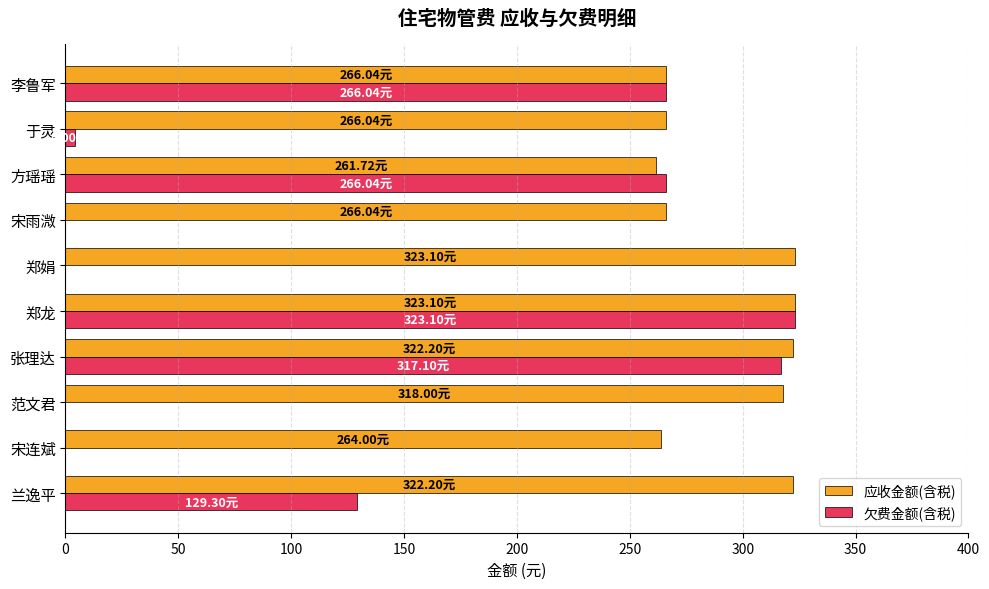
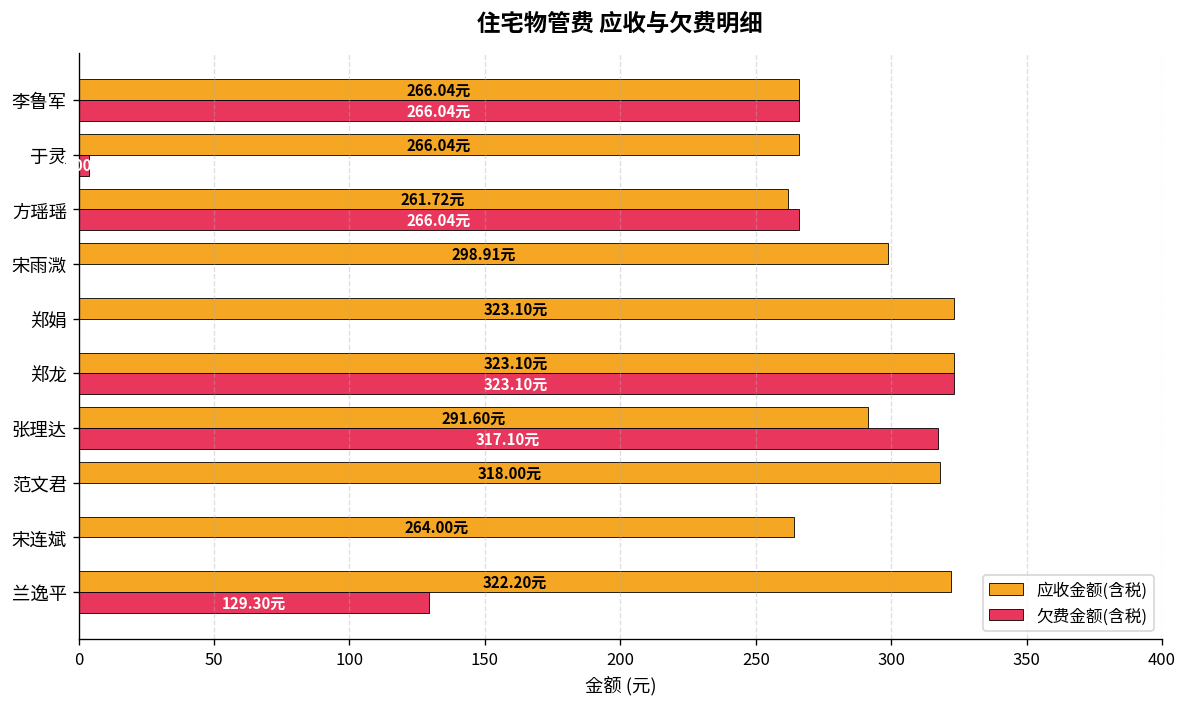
应收金额(含税), 宋雨溦: 266.04元 -> 298.91元
应收金额(含税), 张理达: 322.20元 -> 291.60元
